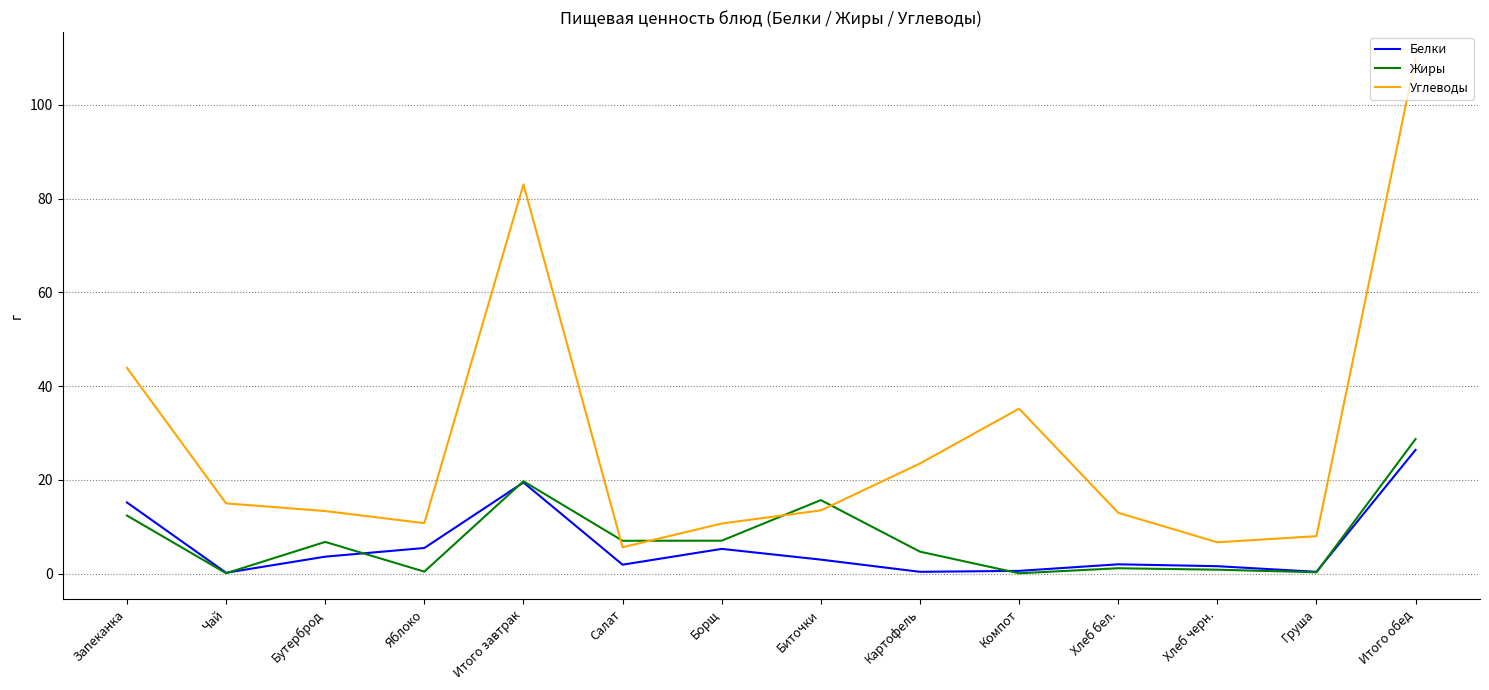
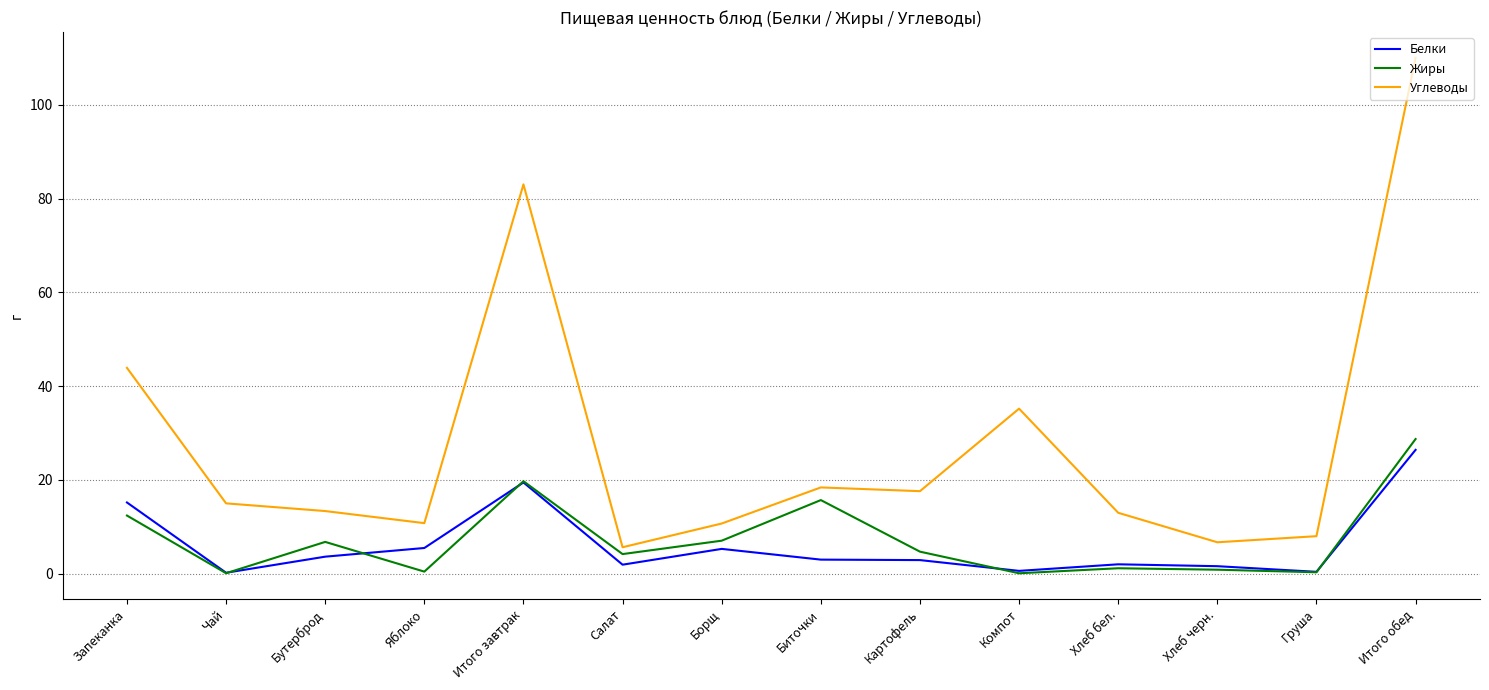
Жиры, Салат: 7 -> 4
Углеводы, Биточки: 14 -> 18
Белки, Картофель: 0 -> 3
Углеводы, Картофель: 24 -> 18
